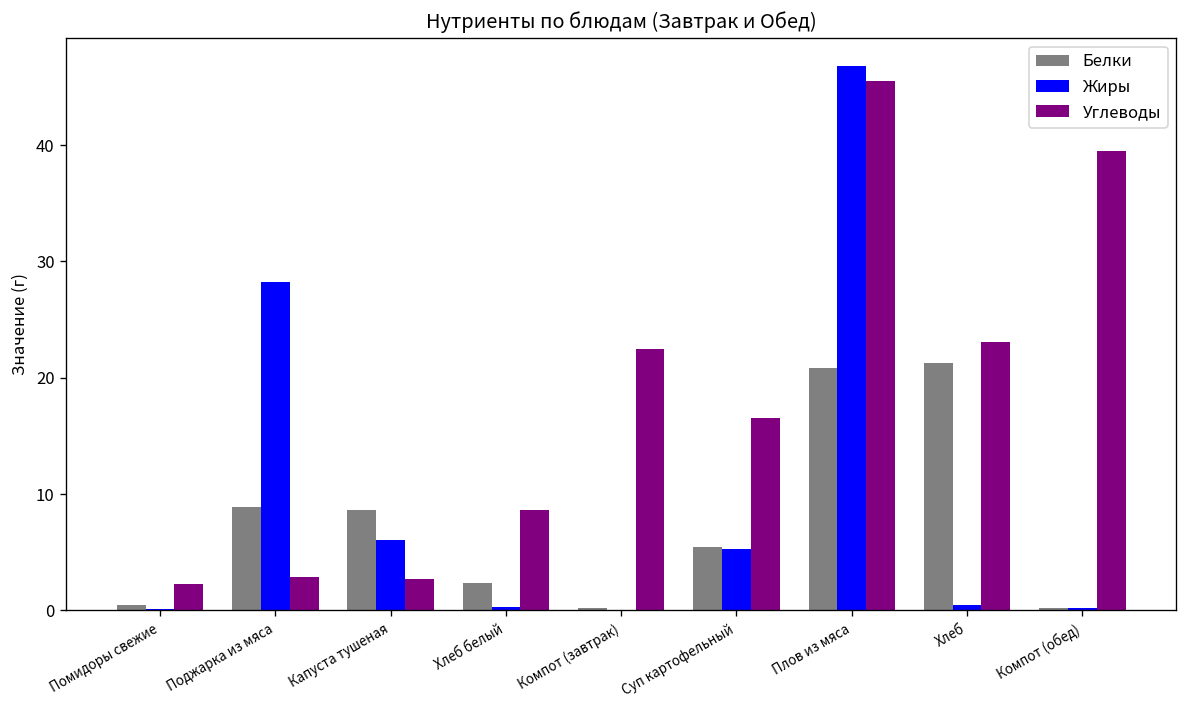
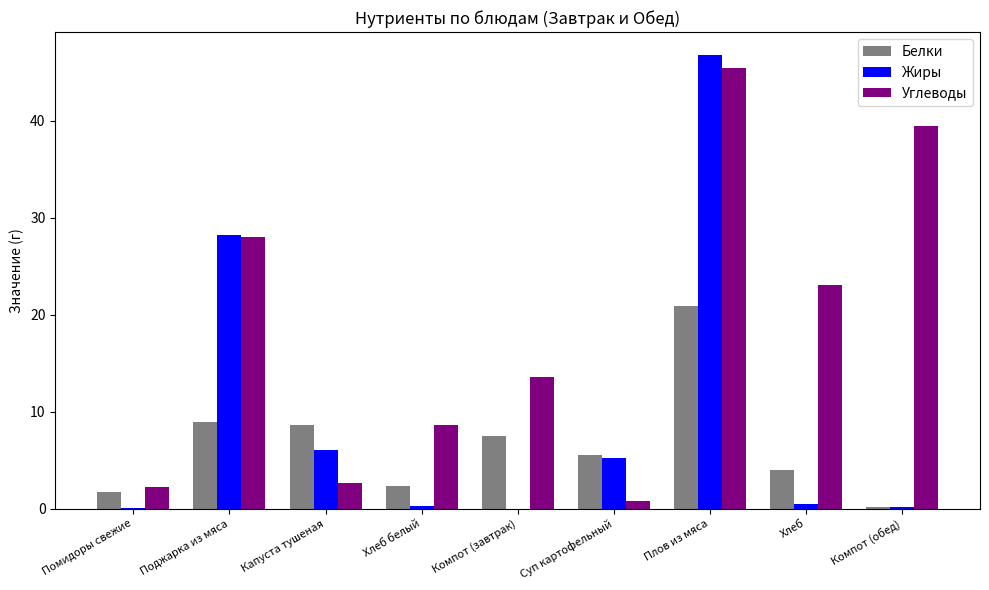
Белки, Помидоры свежие: 0 -> 2
Углеводы, Поджарка из мяса: 3 -> 28
Белки, Компот (завтрак): 0 -> 8
Углеводы, Компот (завтрак): 23 -> 14
Углеводы, Суп картофельный: 17 -> 1
Белки, Хлеб: 21 -> 4
